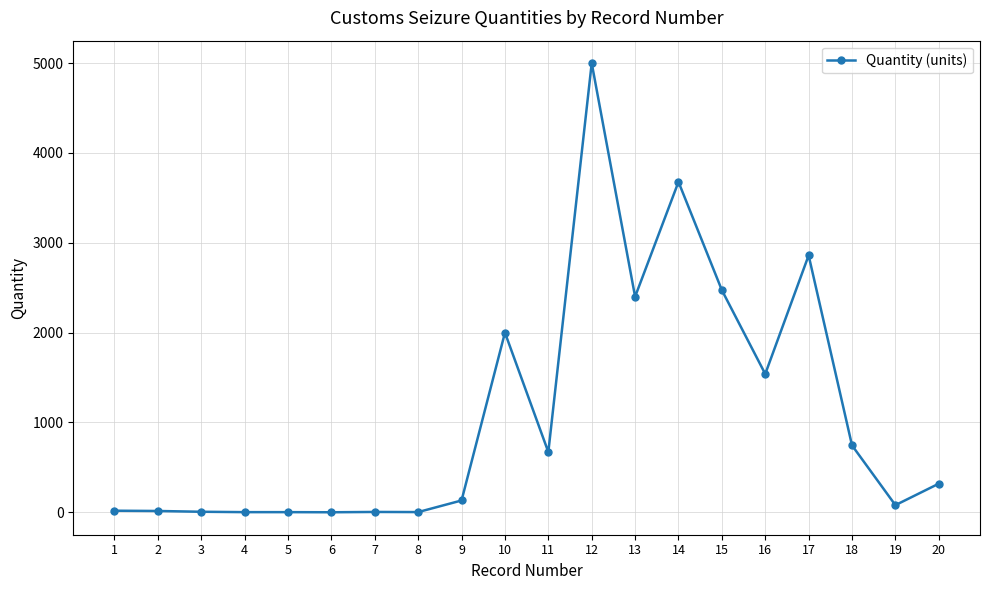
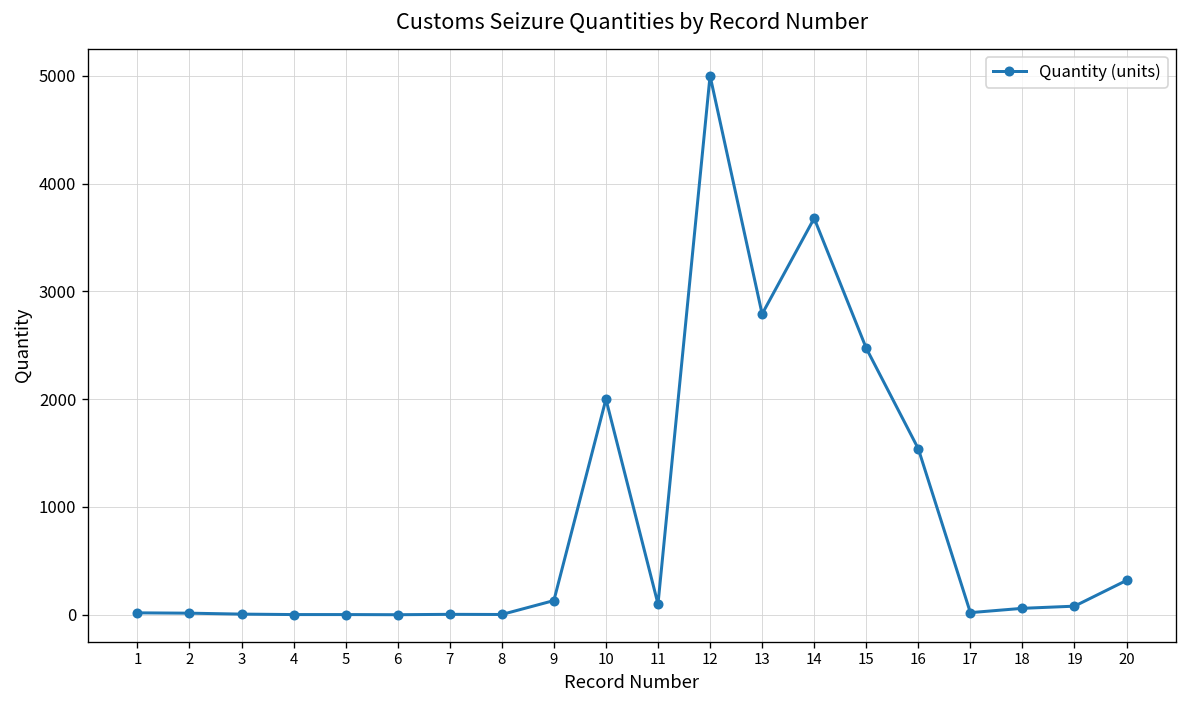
11: 700 -> 100
13: 2400 -> 2800
17: 2900 -> 0
18: 700 -> 100
